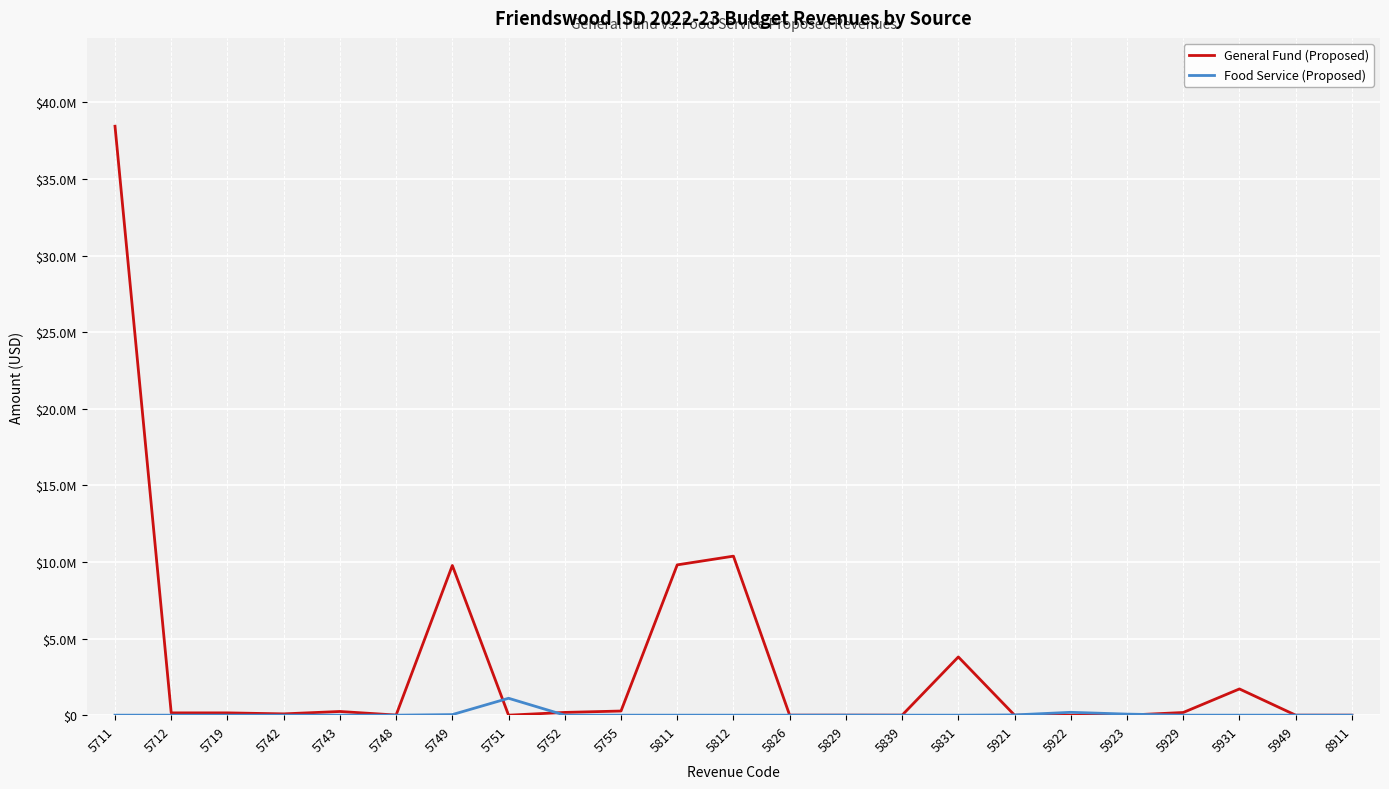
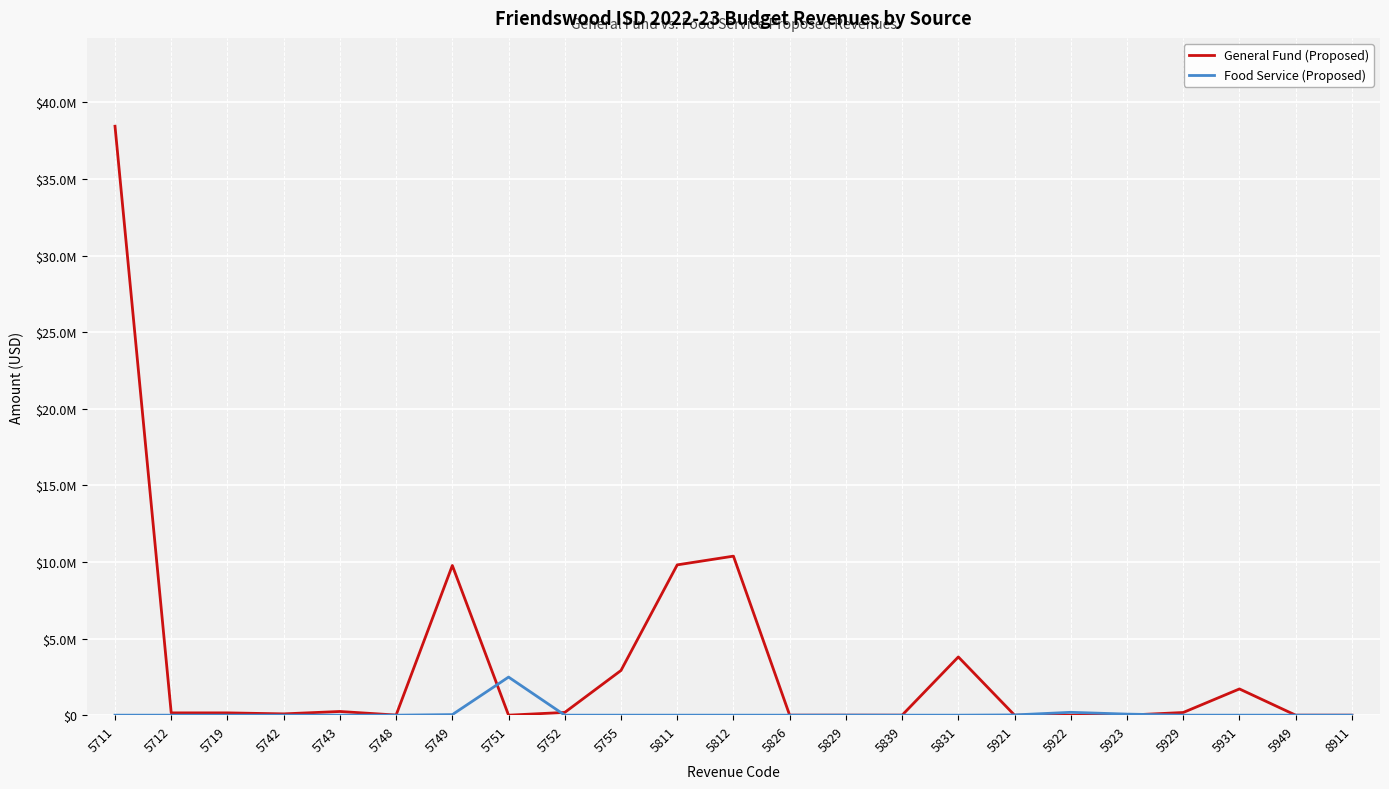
Food Service (Proposed), 5751: $1100000 -> $2500000
General Fund (Proposed), 5755: $300000 -> $2900000
